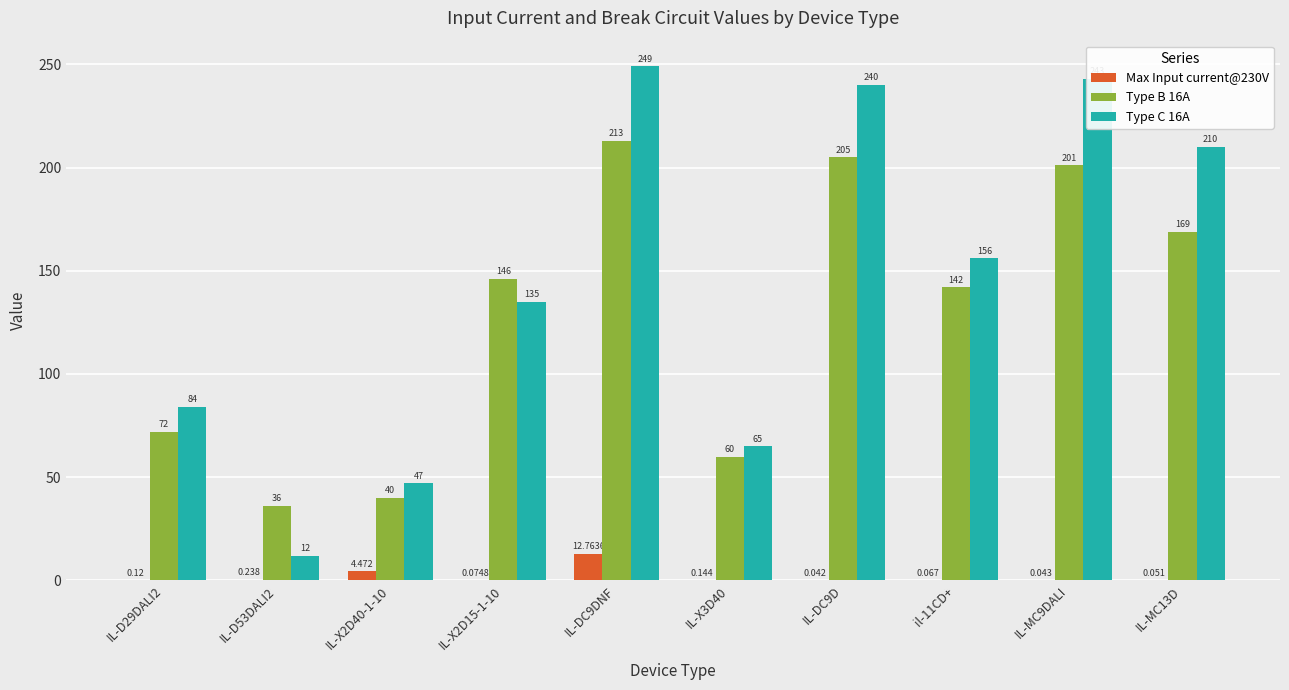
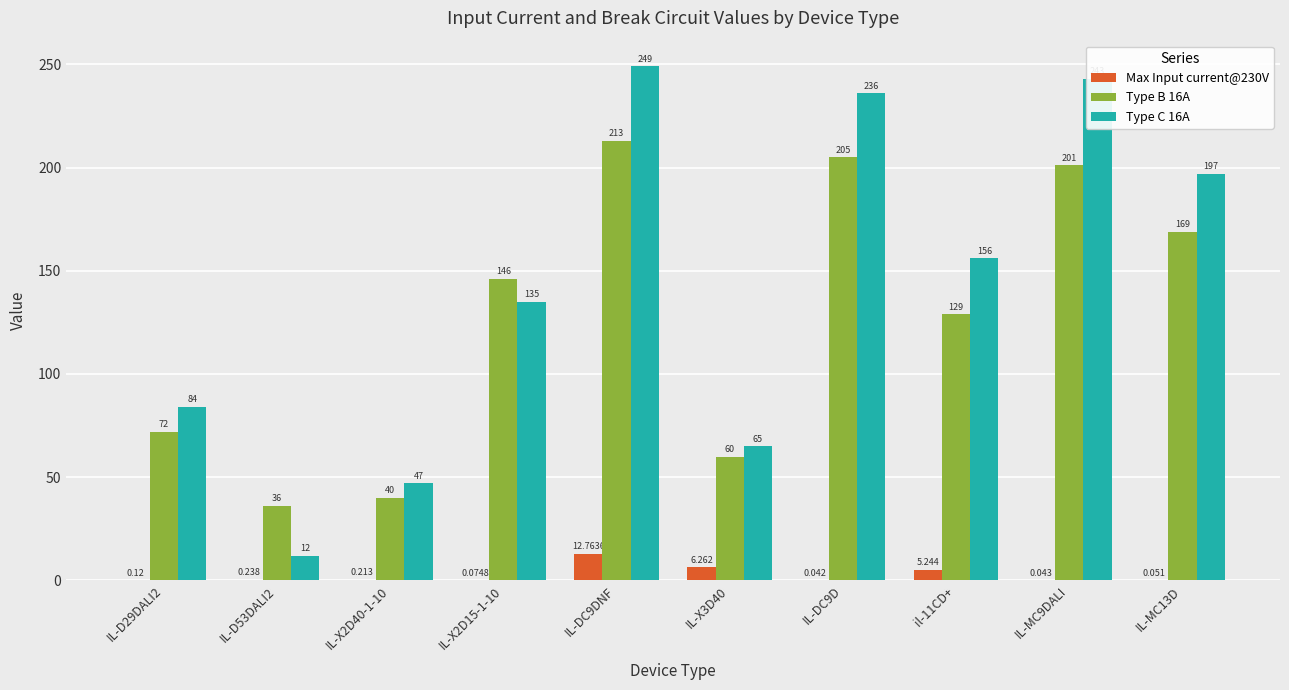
Max Input current@230V, IL-X2D40-1-10: 4.472 -> 0.213
Max Input current@230V, IL-X3D40: 0.144 -> 6.262
Type C 16A, IL-DC9D: 240 -> 236
Max Input current@230V, il-11CD+: 0.067 -> 5.244
Type B 16A, il-11CD+: 142 -> 129
Type C 16A, IL-MC13D: 210 -> 197
